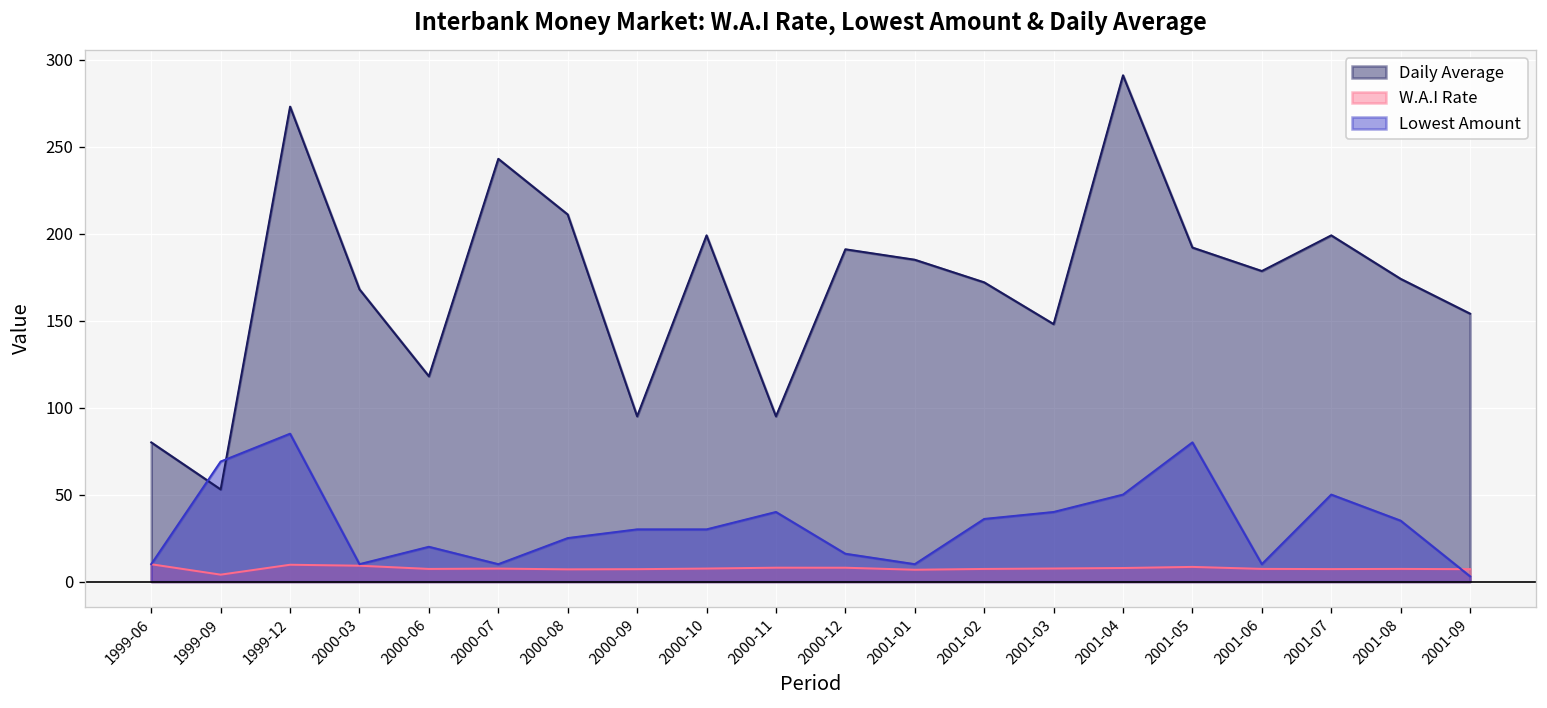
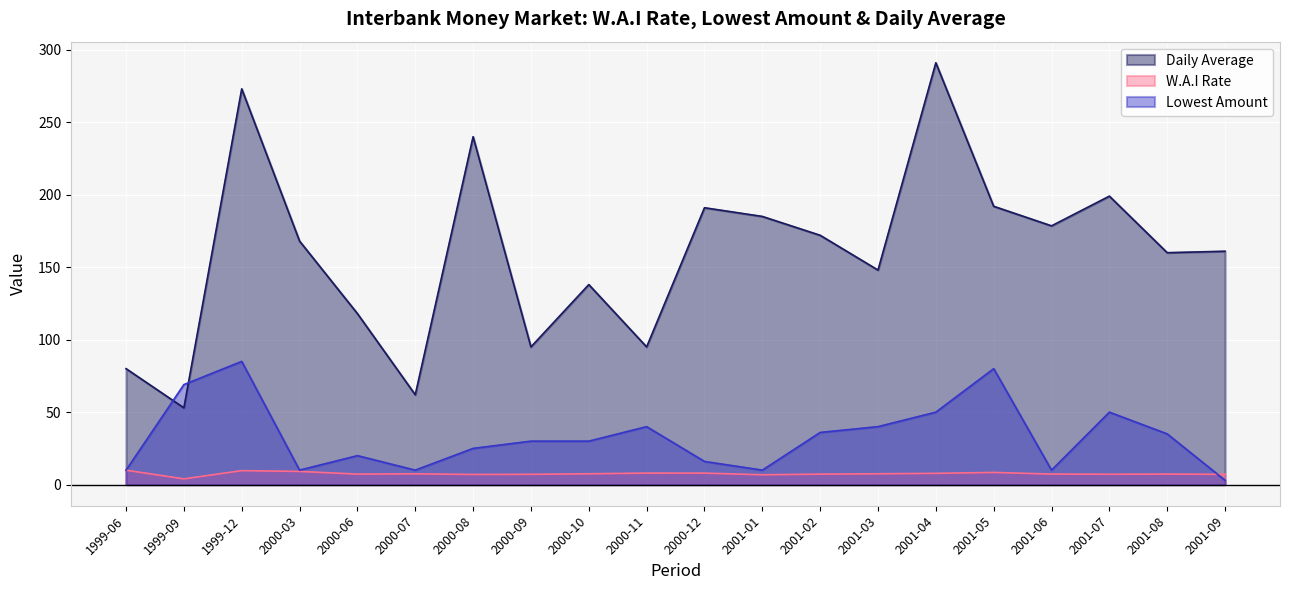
Daily Average, 2000-07: 243 -> 62
Daily Average, 2000-08: 211 -> 240
Daily Average, 2000-10: 199 -> 138
Daily Average, 2001-08: 174 -> 160
Daily Average, 2001-09: 154 -> 161
